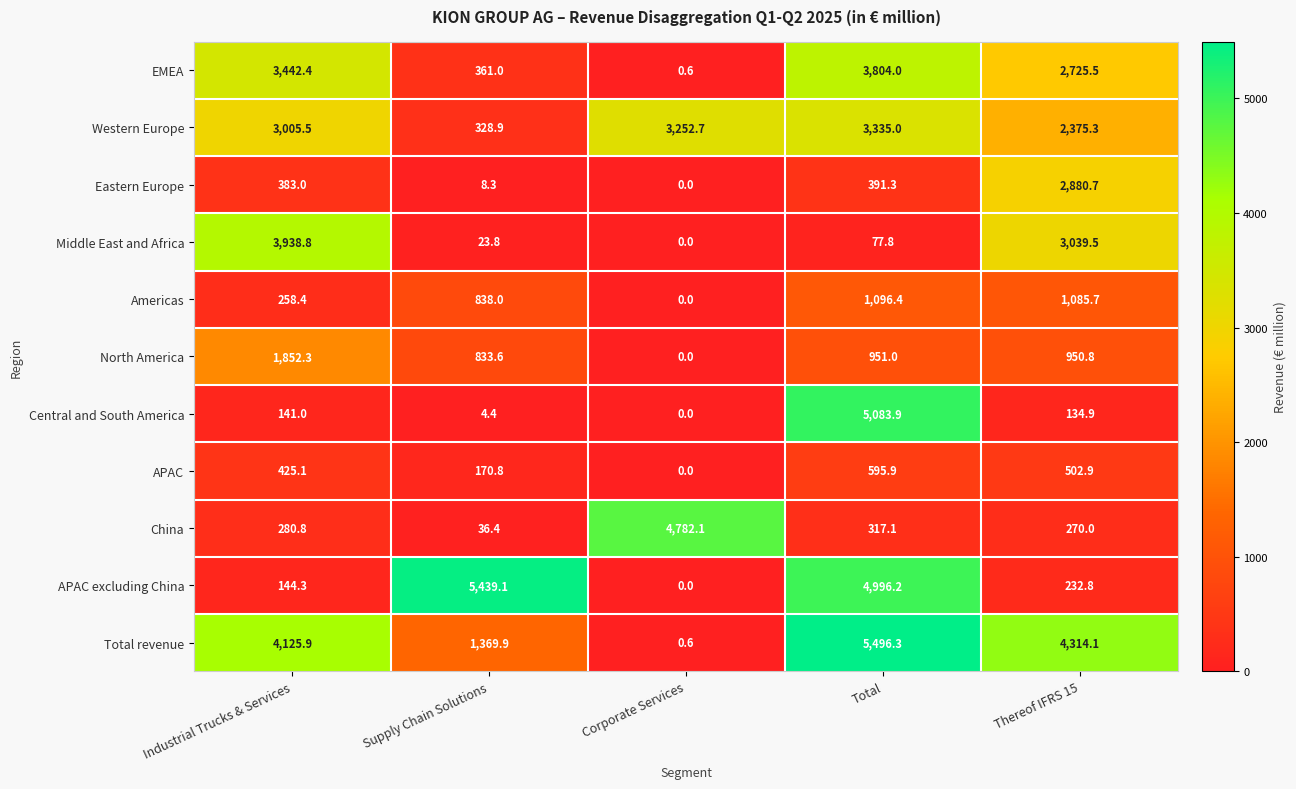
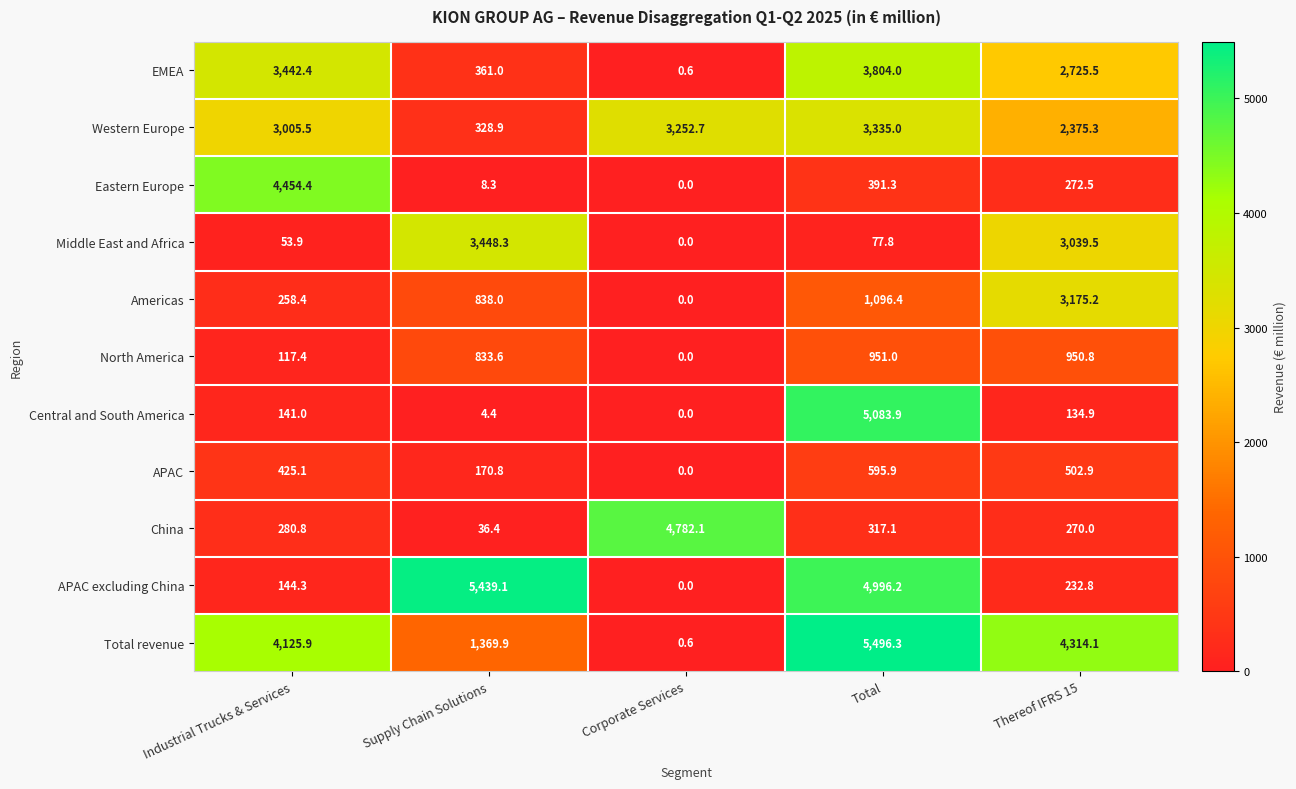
Eastern Europe, Industrial Trucks & Services: 383.0 -> 4,454.4
Eastern Europe, Thereof IFRS 15: 2,880.7 -> 272.5
Middle East and Africa, Industrial Trucks & Services: 3,938.8 -> 53.9
Middle East and Africa, Supply Chain Solutions: 23.8 -> 3,448.3
Americas, Thereof IFRS 15: 1,085.7 -> 3,175.2
North America, Industrial Trucks & Services: 1,852.3 -> 117.4
